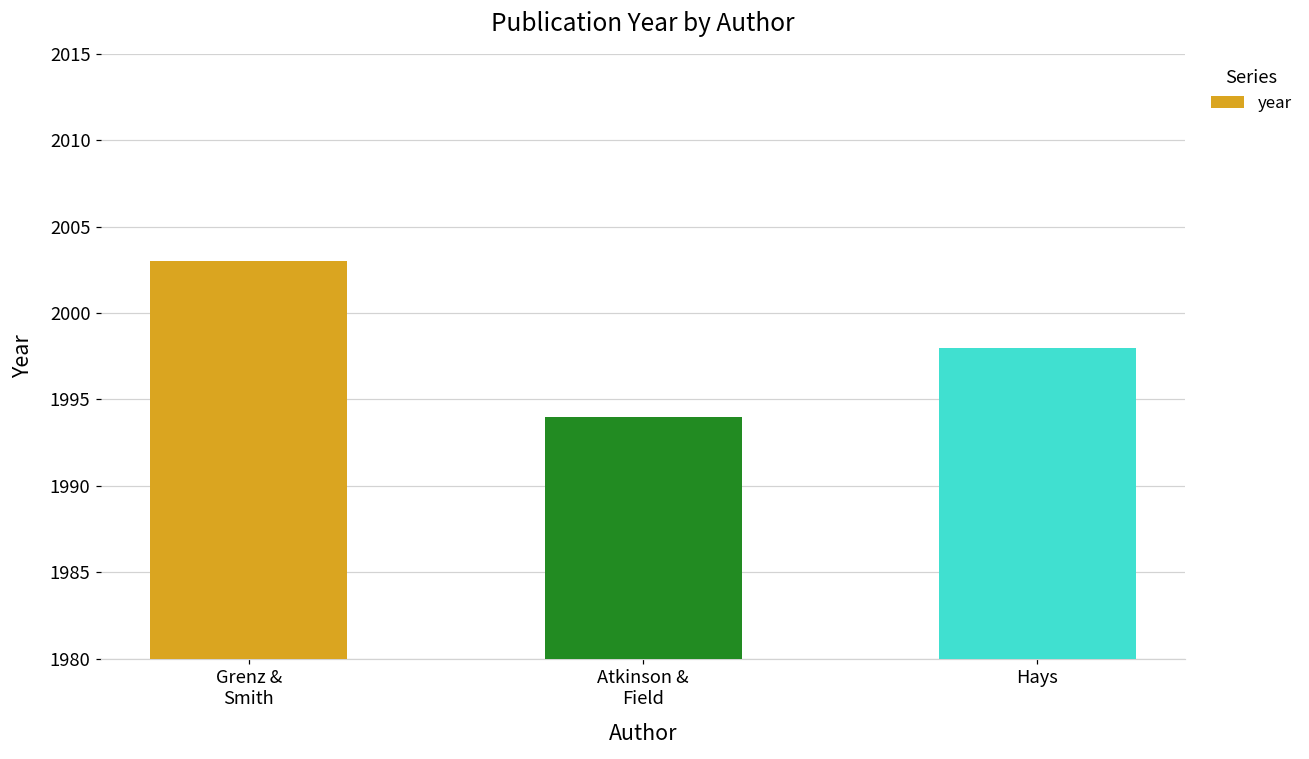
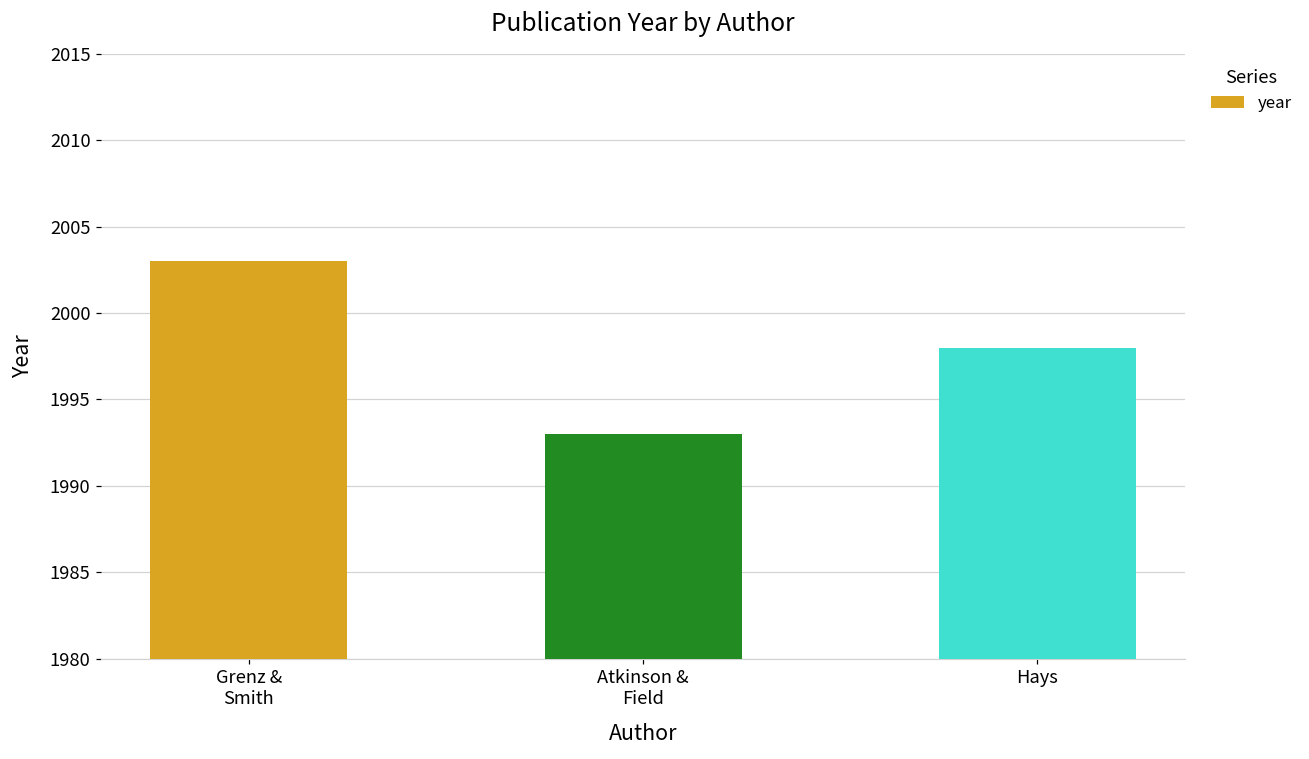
Atkinson & Field: 1994 -> 1993
